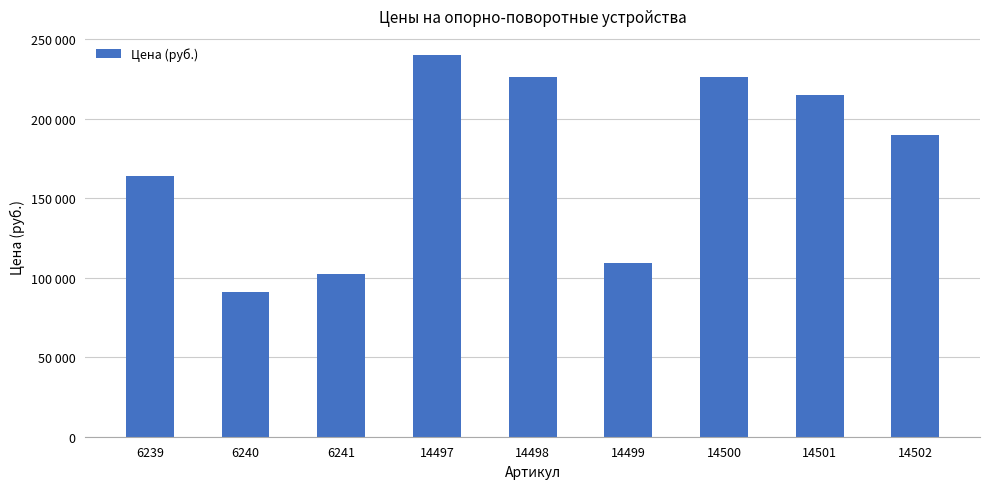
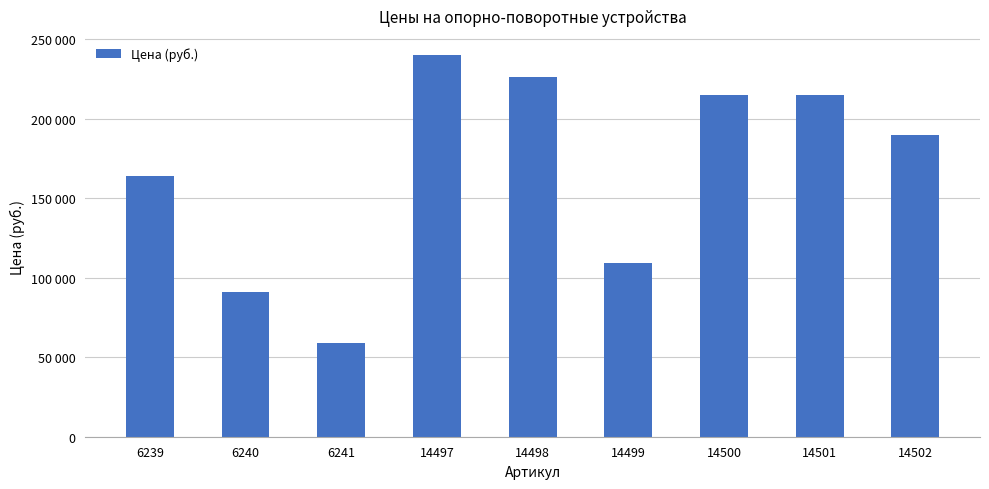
6241: 102000 -> 59000
14500: 226000 -> 215000
